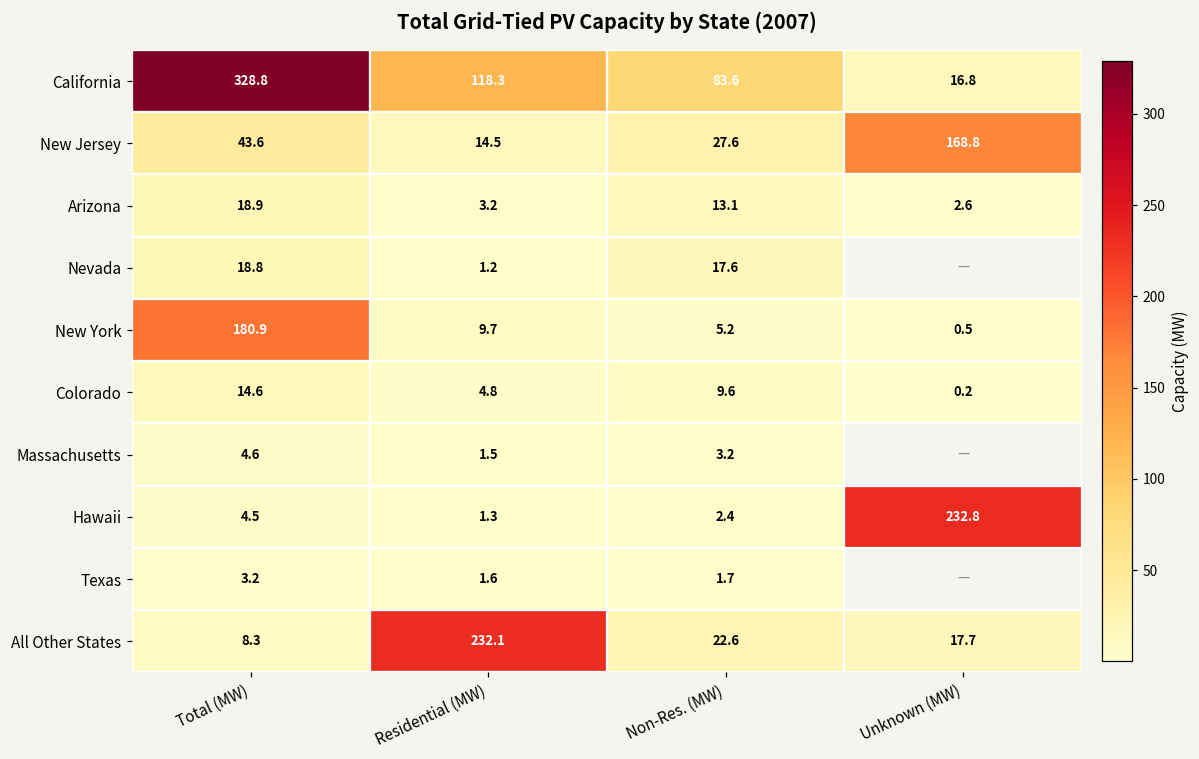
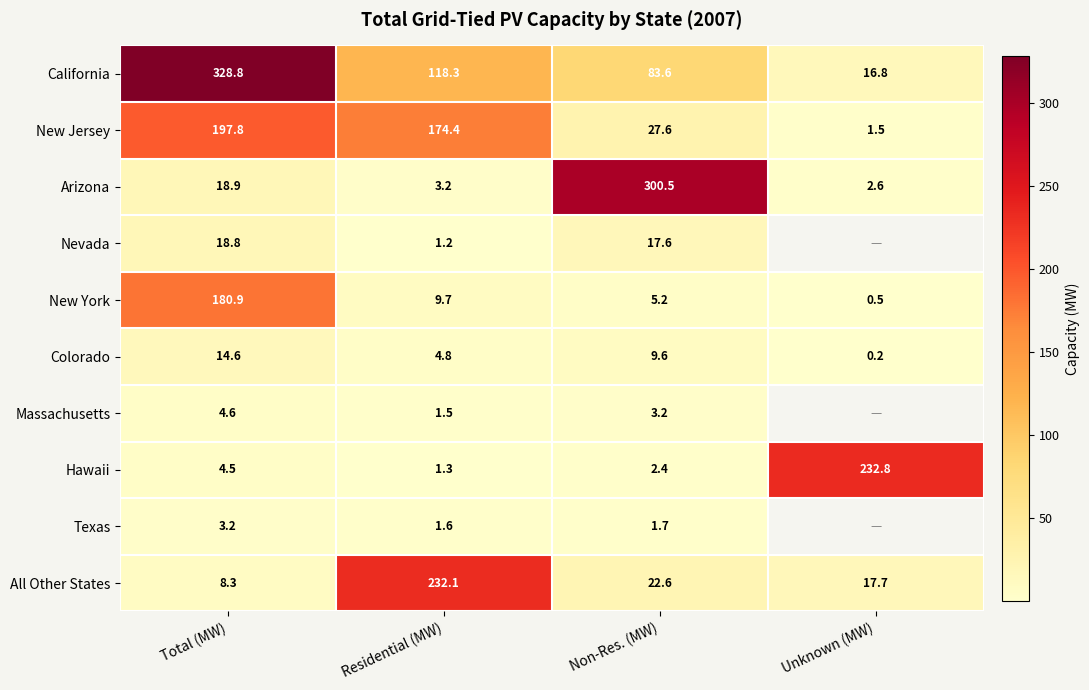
New Jersey, Total (MW): 43.6 -> 197.8
New Jersey, Residential (MW): 14.5 -> 174.4
New Jersey, Unknown (MW): 168.8 -> 1.5
Arizona, Non-Res. (MW): 13.1 -> 300.5
